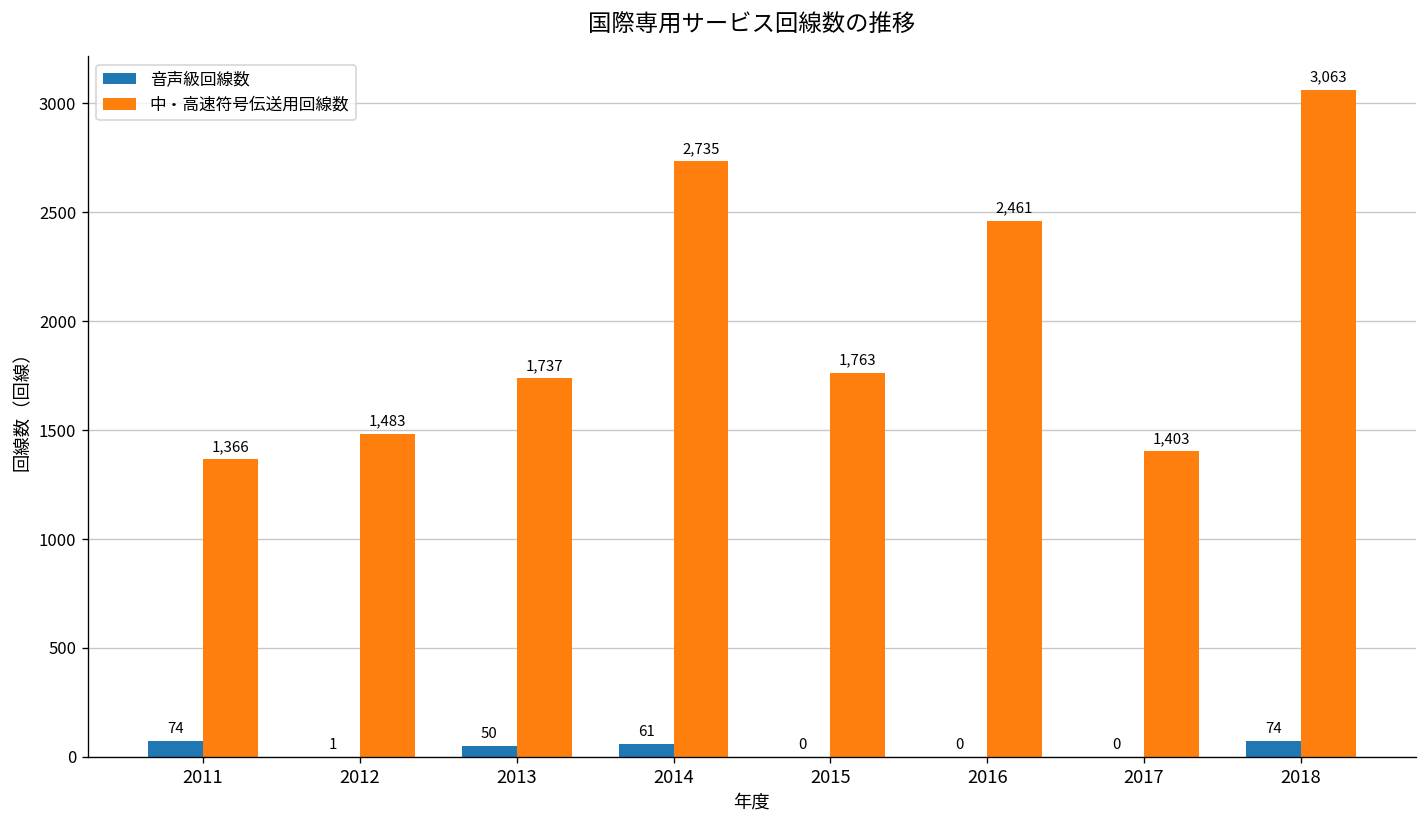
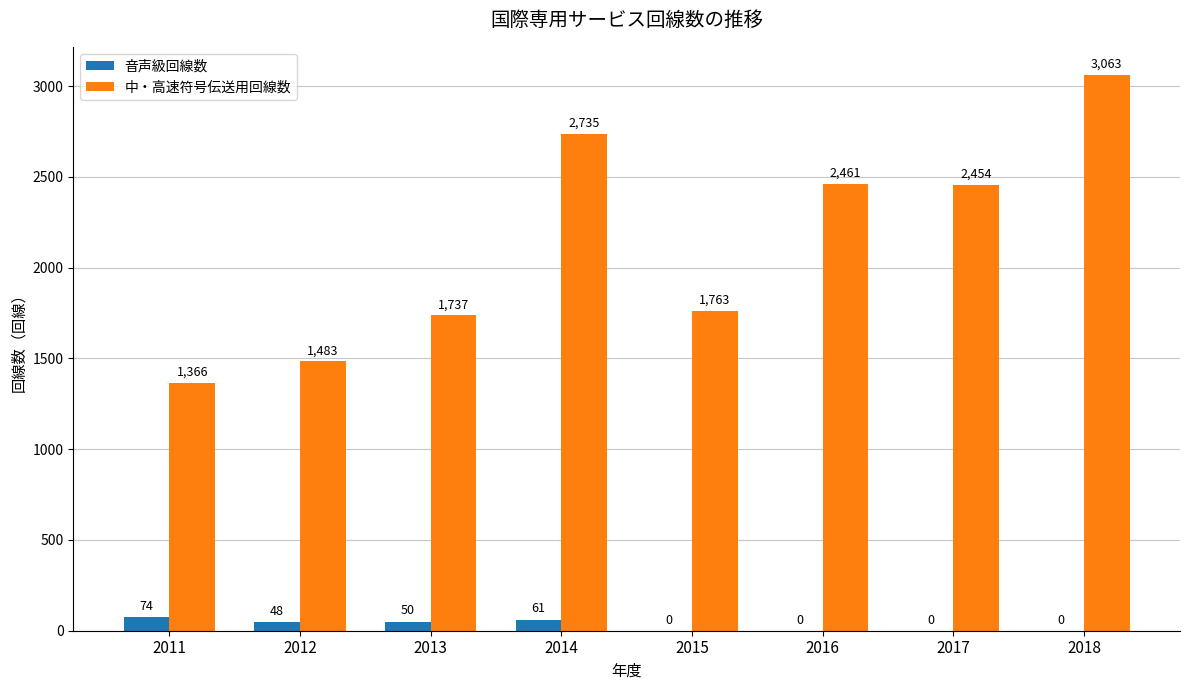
音声級回線数, 2012: 1 -> 48
中・高速符号伝送用回線数, 2017: 1,403 -> 2,454
音声級回線数, 2018: 74 -> 0
